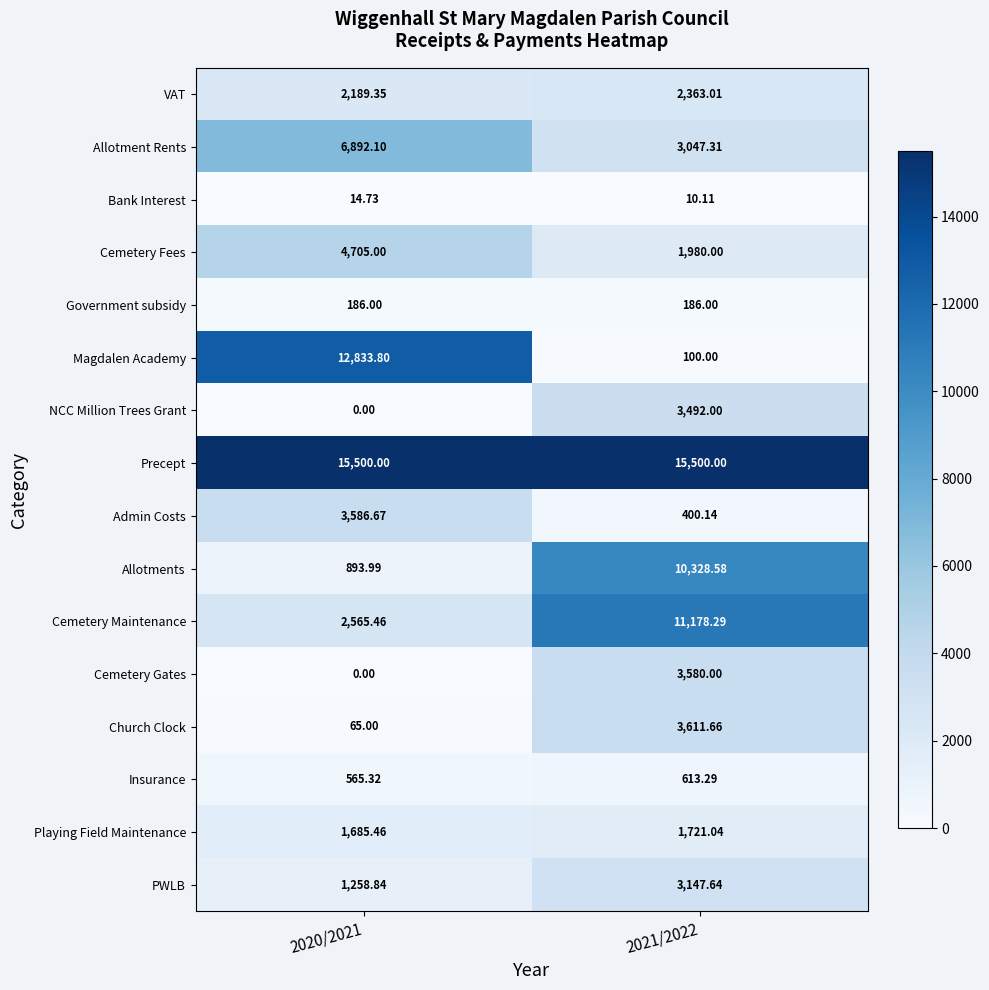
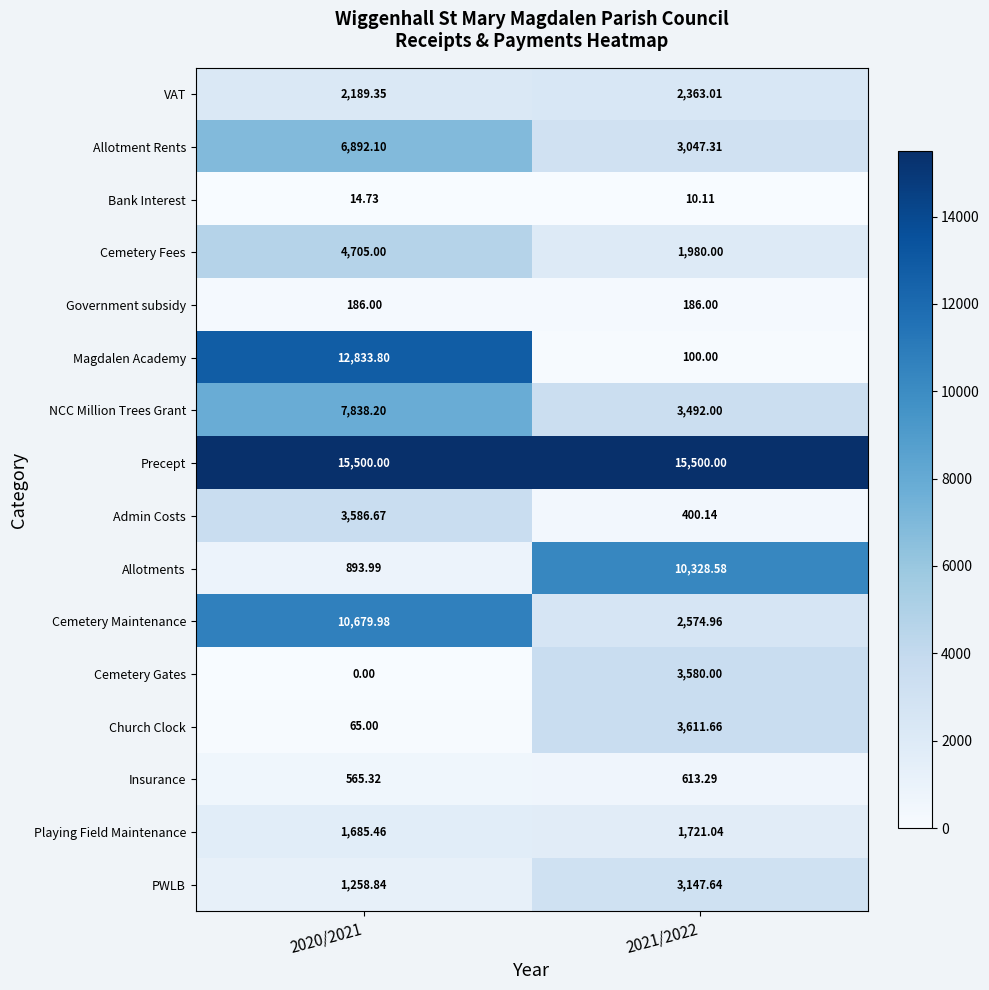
NCC Million Trees Grant, 2020/2021: 0.00 -> 7,838.20
Cemetery Maintenance, 2020/2021: 2,565.46 -> 10,679.98
Cemetery Maintenance, 2021/2022: 11,178.29 -> 2,574.96
